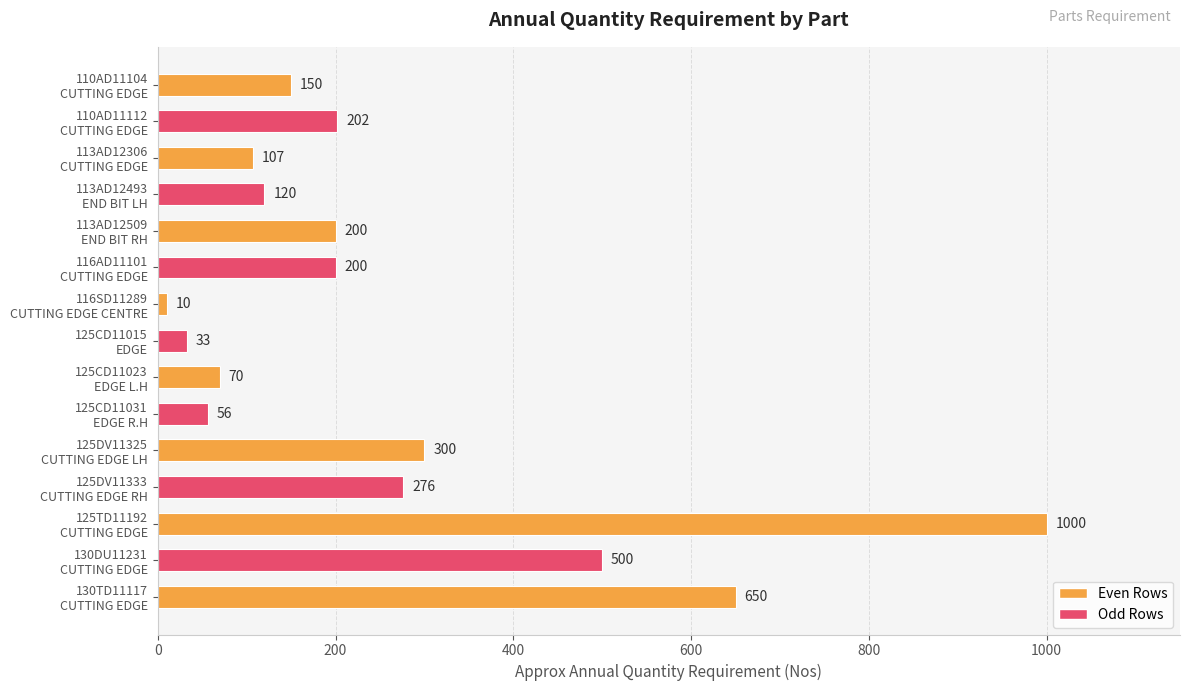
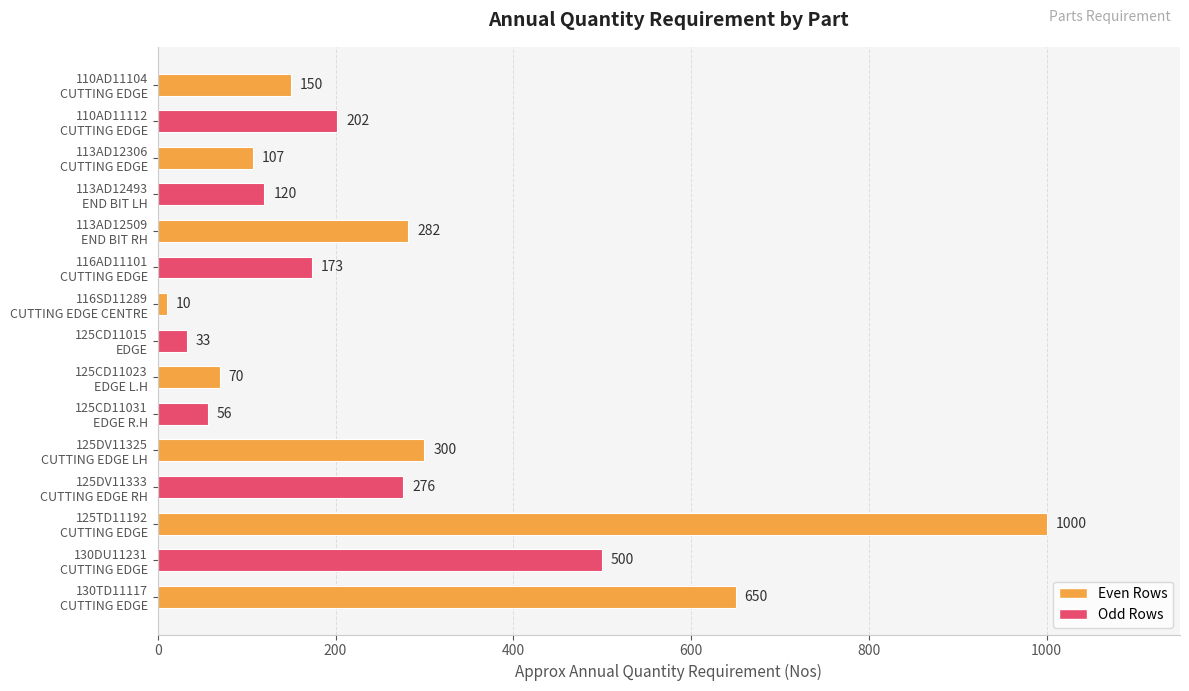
113AD12509 END BIT RH: 200 -> 282
116AD11101 CUTTING EDGE: 200 -> 173
